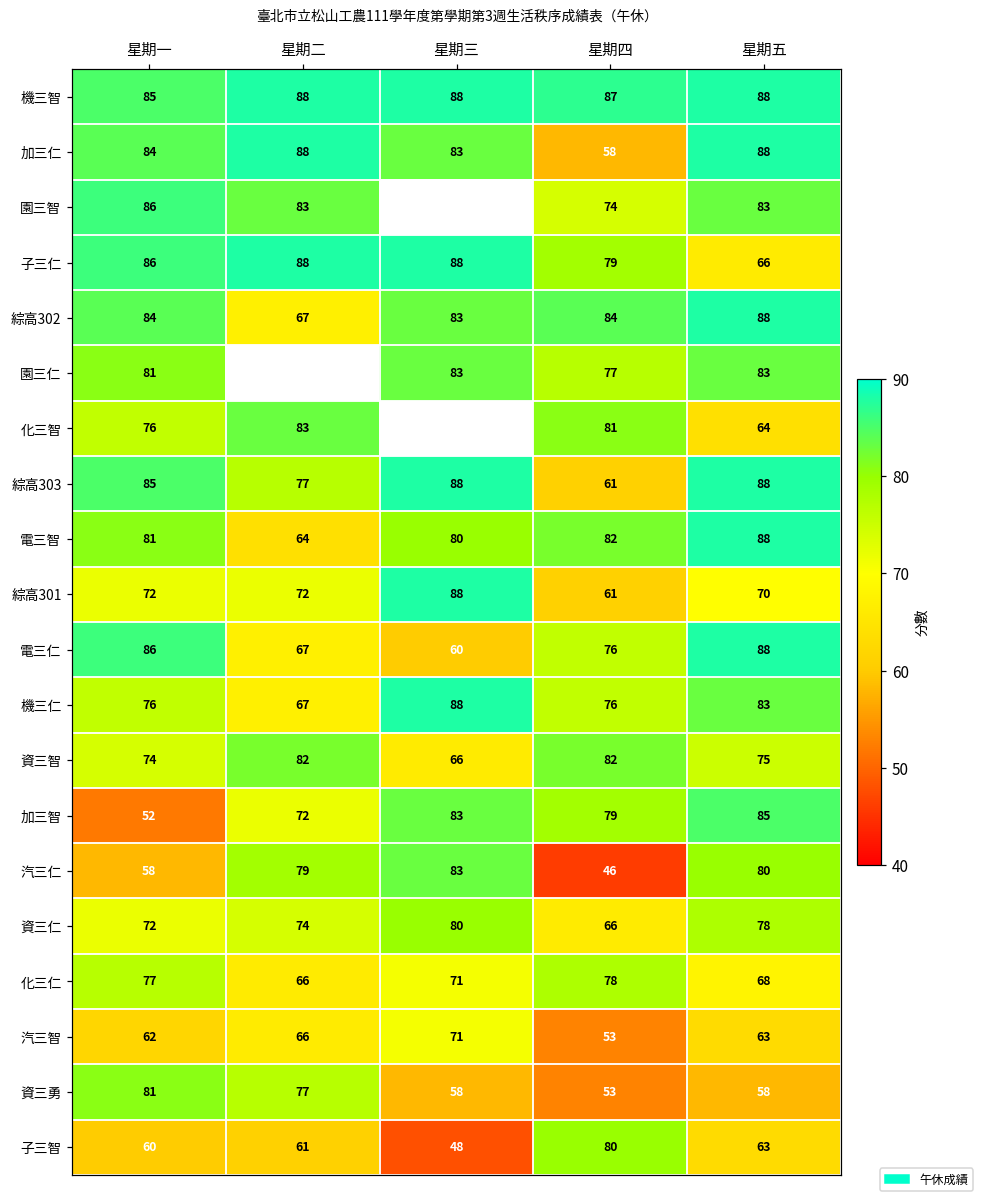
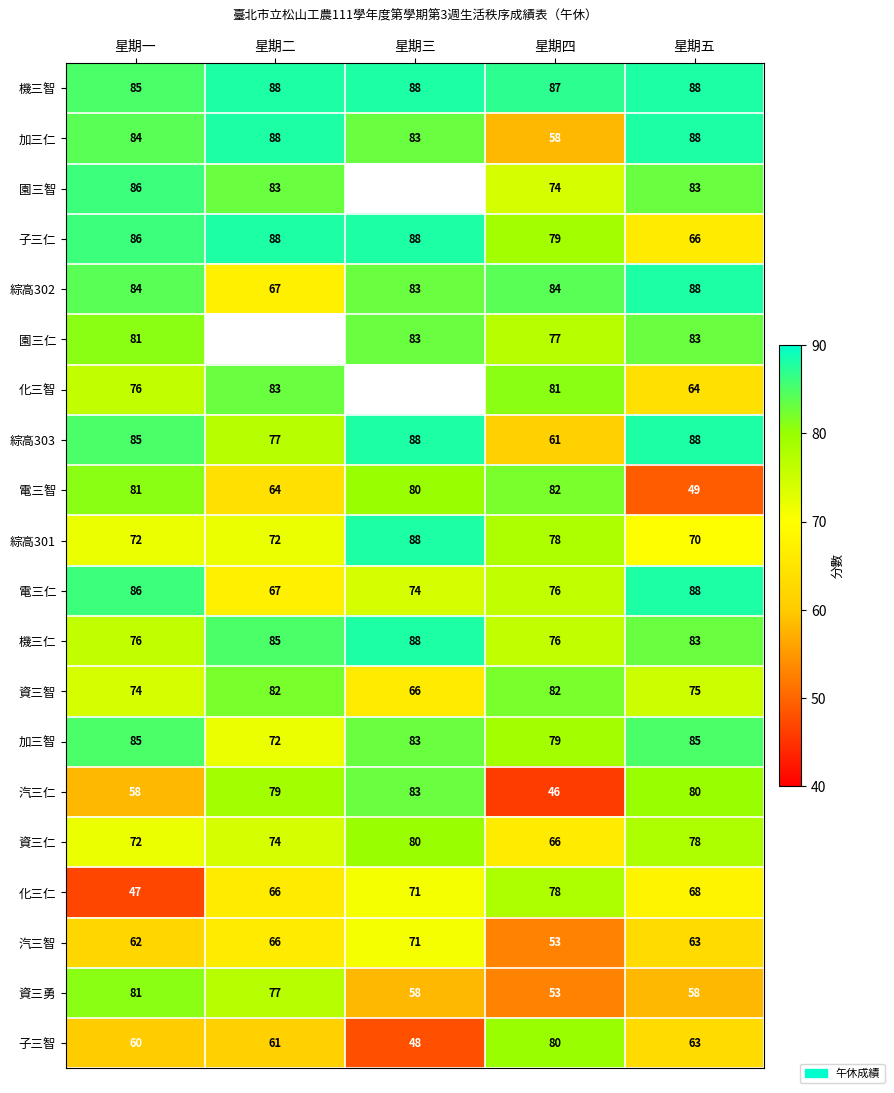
電三智, 星期五: 88 -> 49
綜高301, 星期四: 61 -> 78
電三仁, 星期三: 60 -> 74
機三仁, 星期二: 67 -> 85
加三智, 星期一: 52 -> 85
化三仁, 星期一: 77 -> 47
